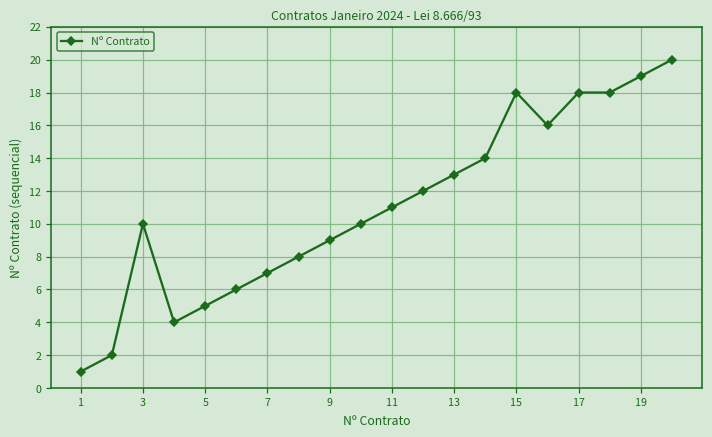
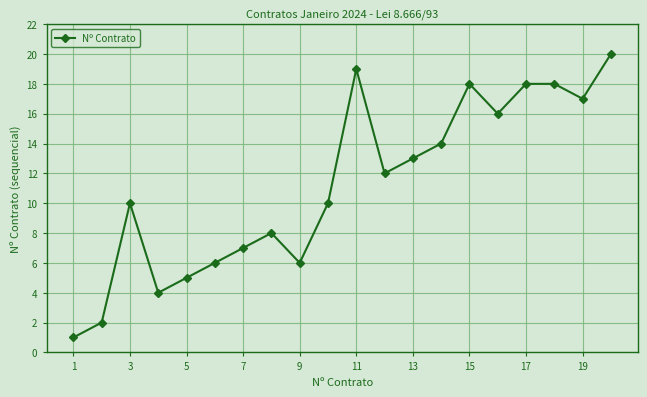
9: 9 -> 6
11: 11 -> 19
19: 19 -> 17
